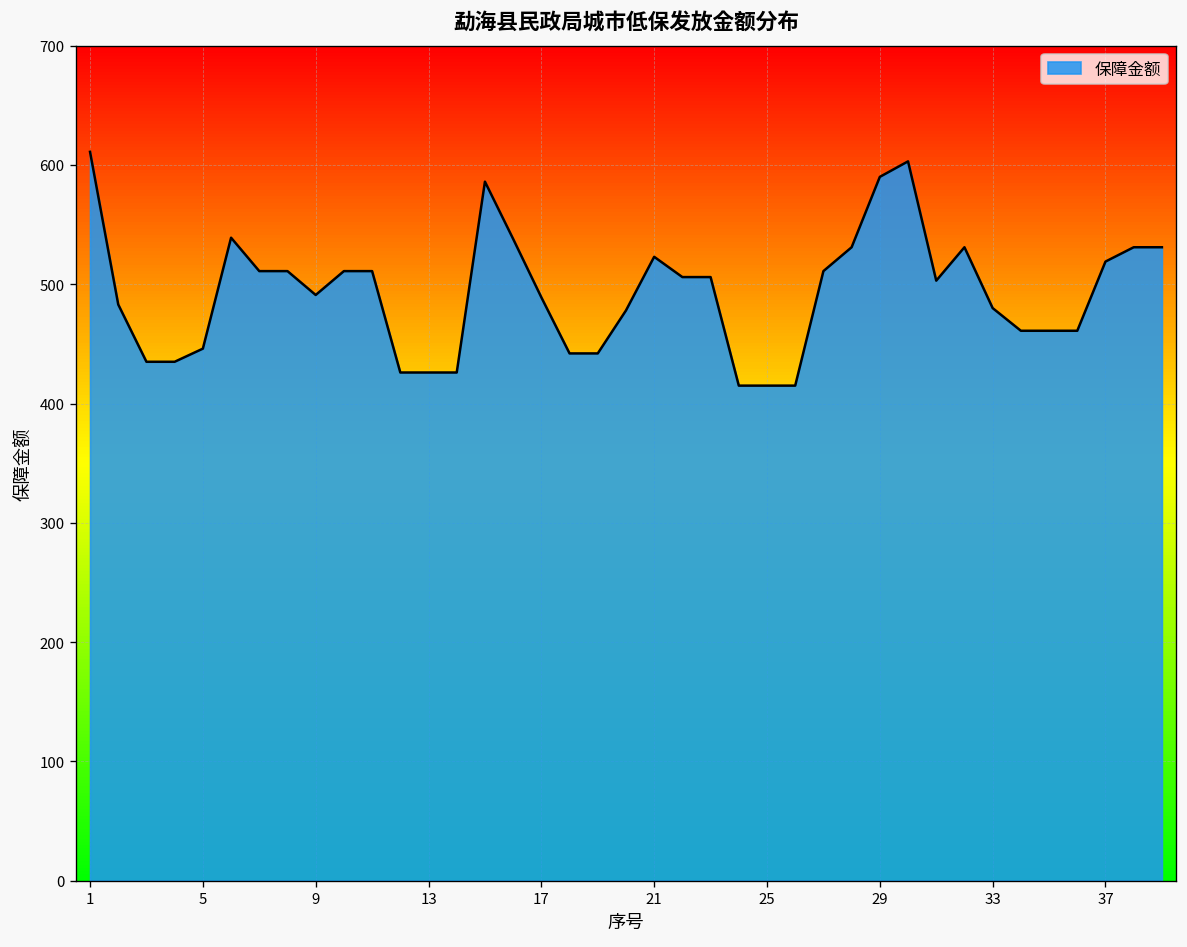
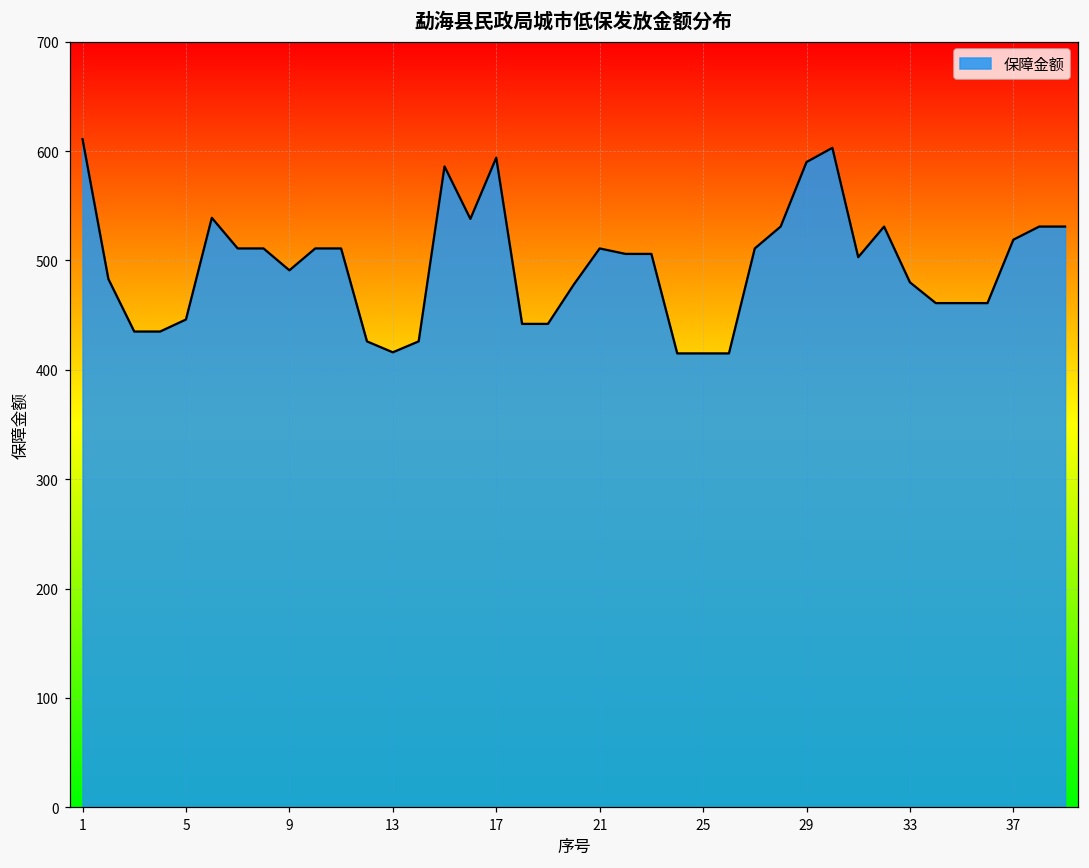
13: 430 -> 420
17: 490 -> 590
21: 520 -> 510
